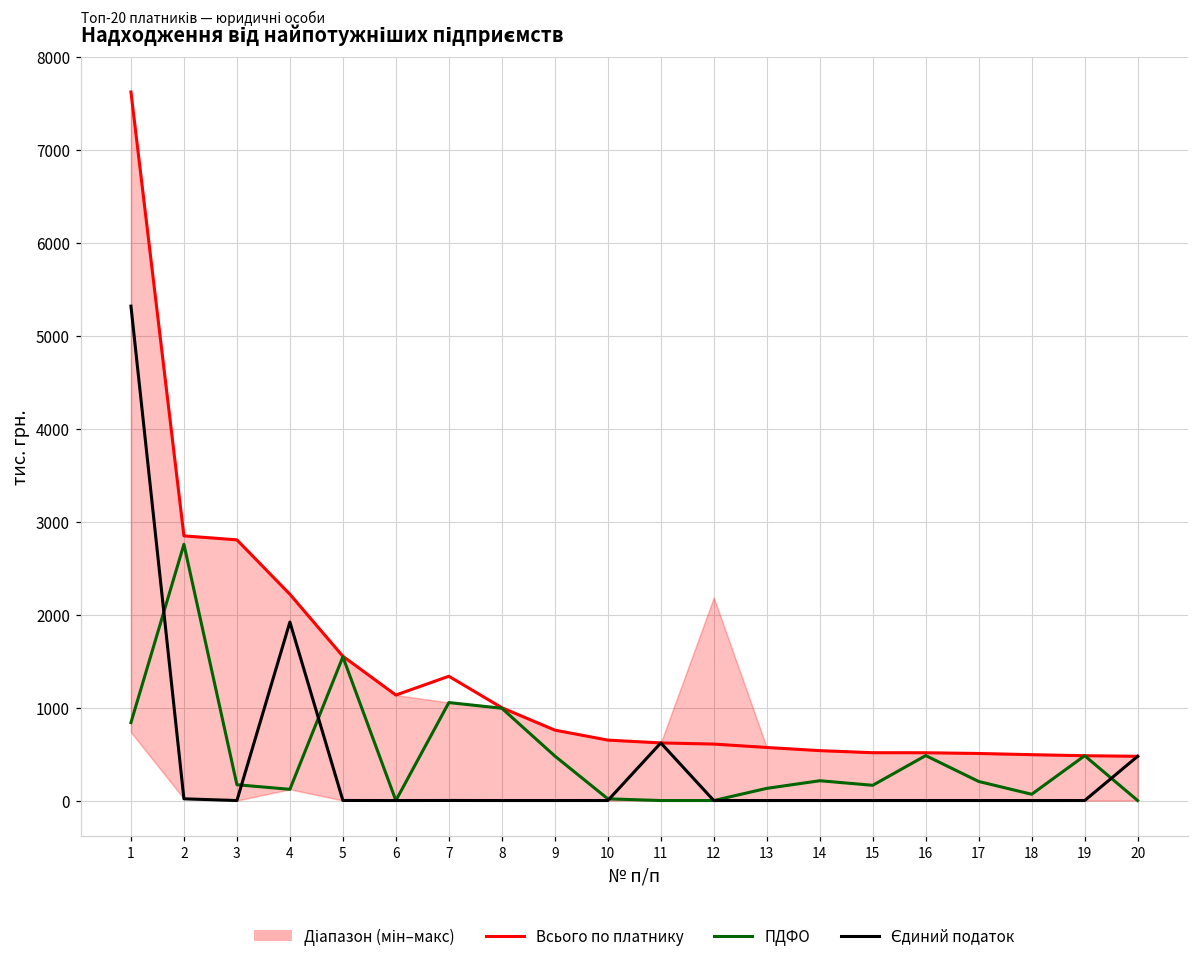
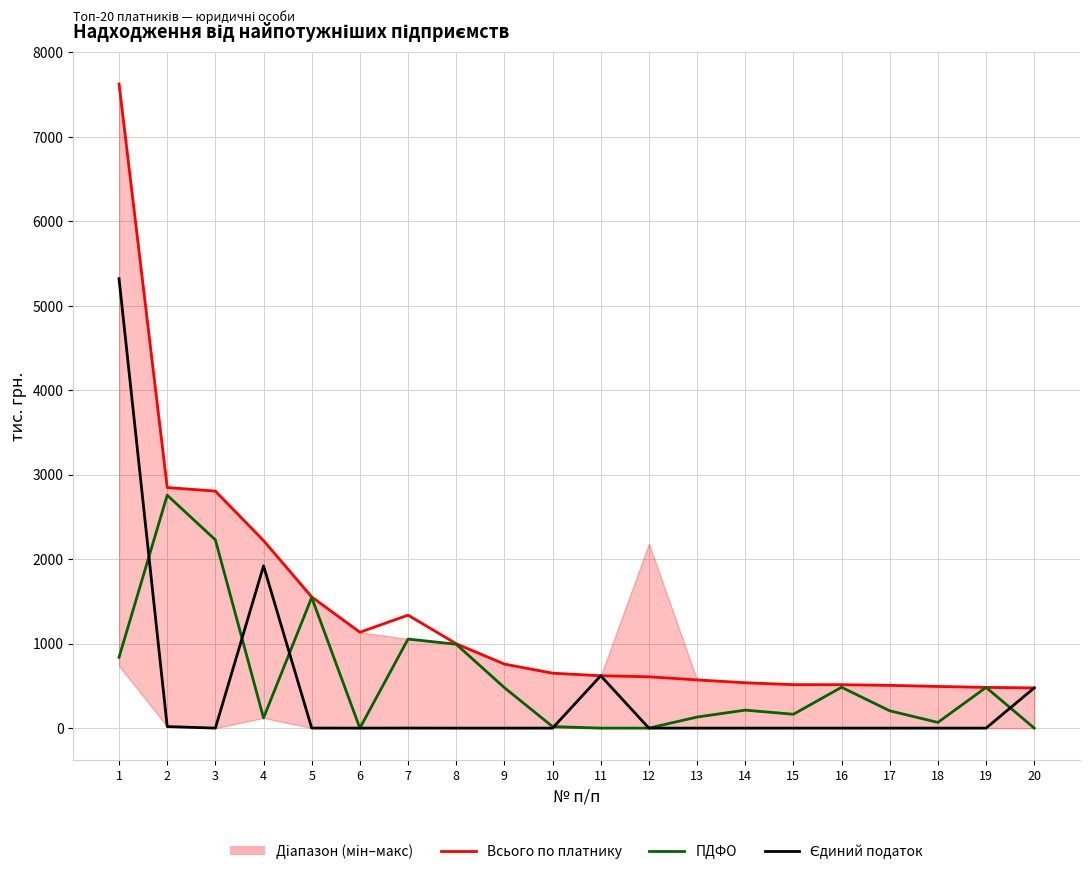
ПДФО, 3: 200 -> 2200
